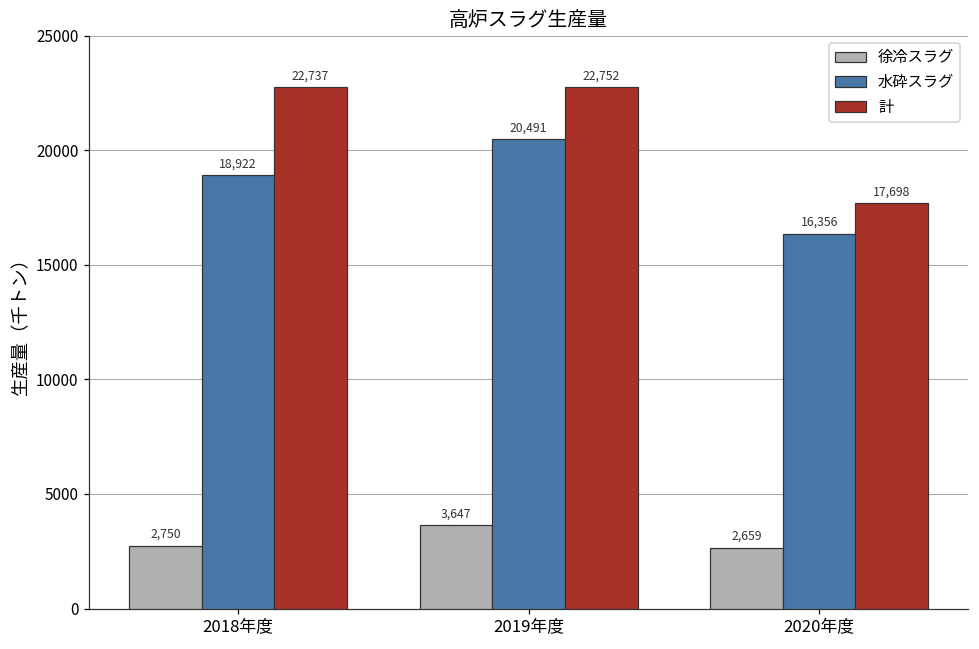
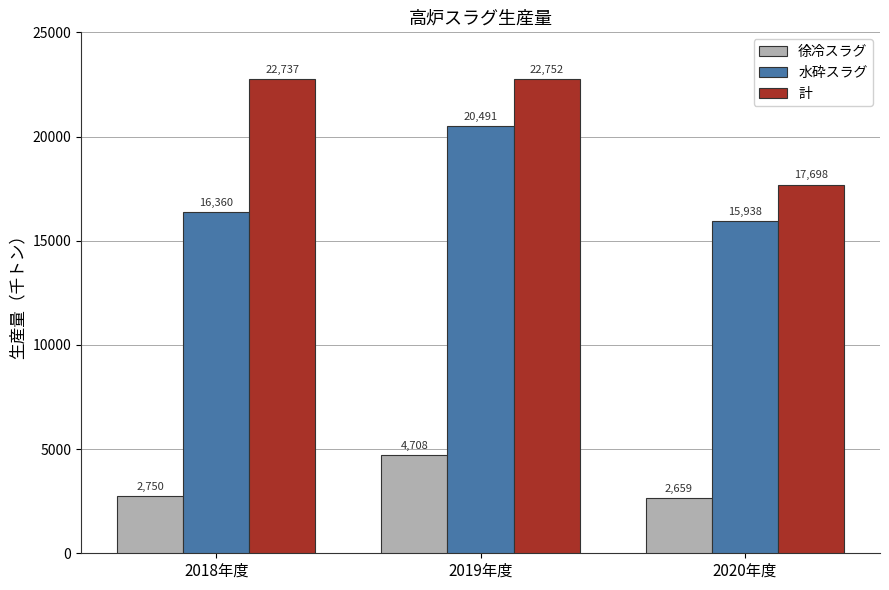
水砕スラグ, 2018年度: 18,922 -> 16,360
徐冷スラグ, 2019年度: 3,647 -> 4,708
水砕スラグ, 2020年度: 16,356 -> 15,938
